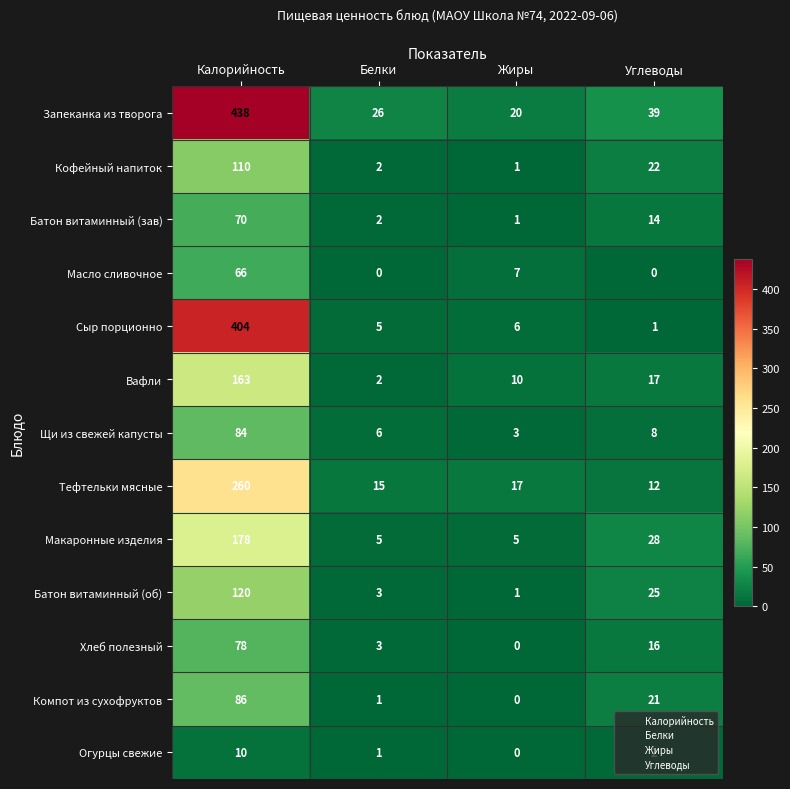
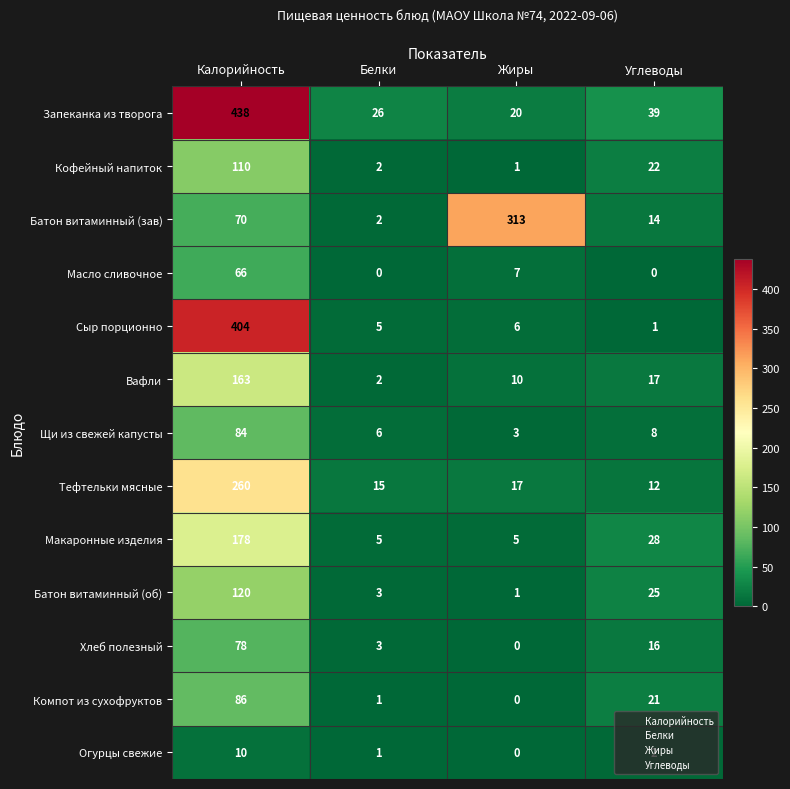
Батон витаминный (зав), Жиры: 1 -> 313
